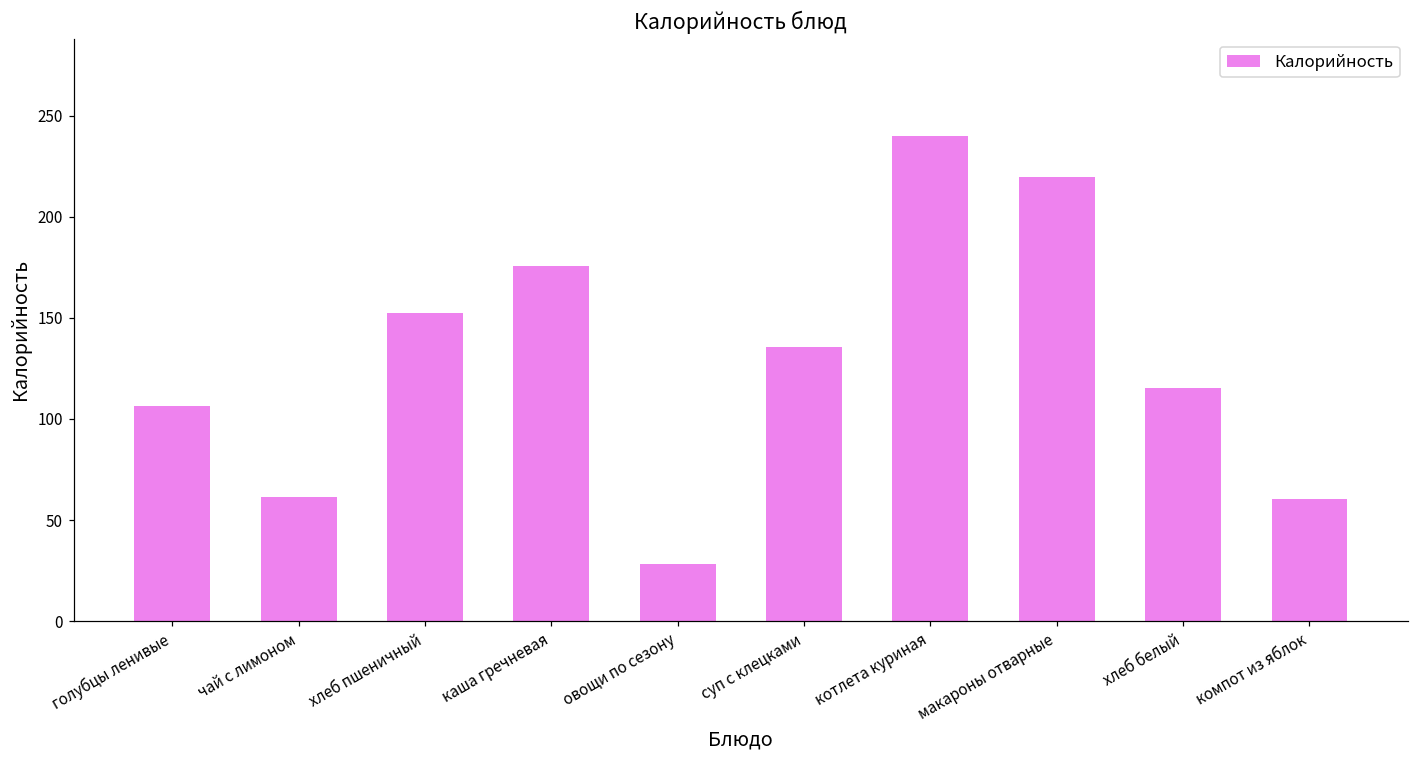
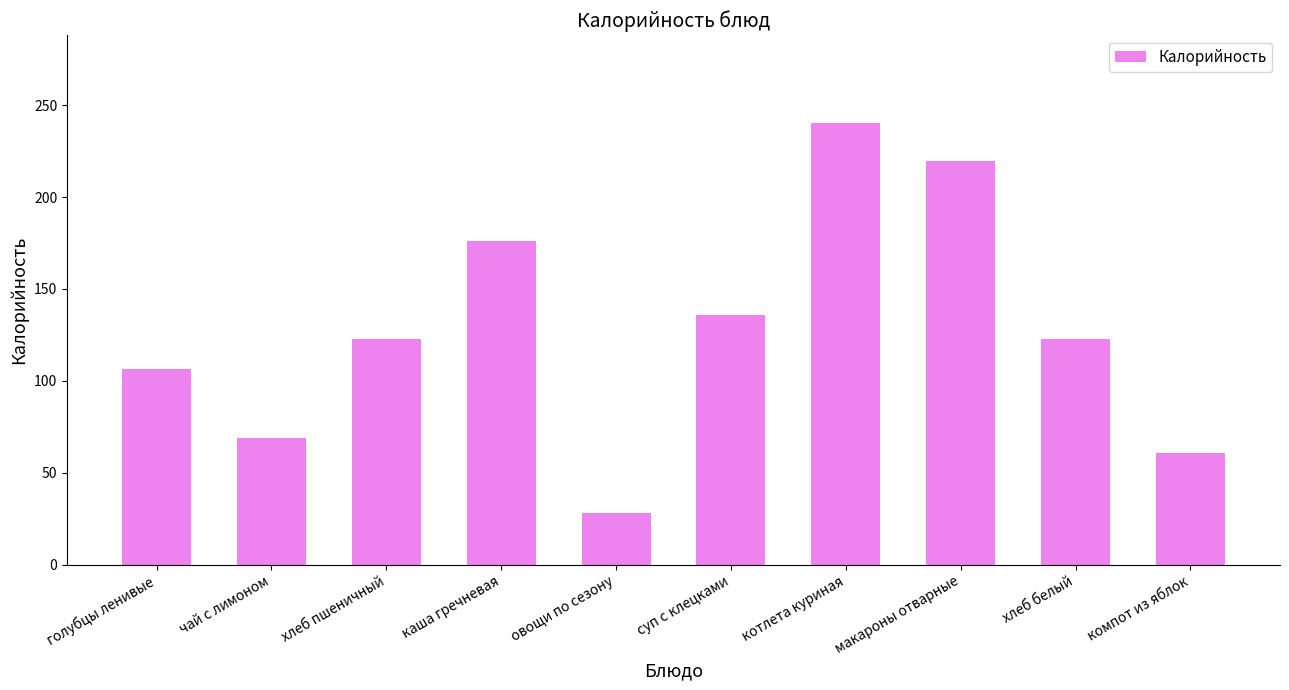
чай с лимоном: 62 -> 69
хлеб пшеничный: 152 -> 123
хлеб белый: 115 -> 123
